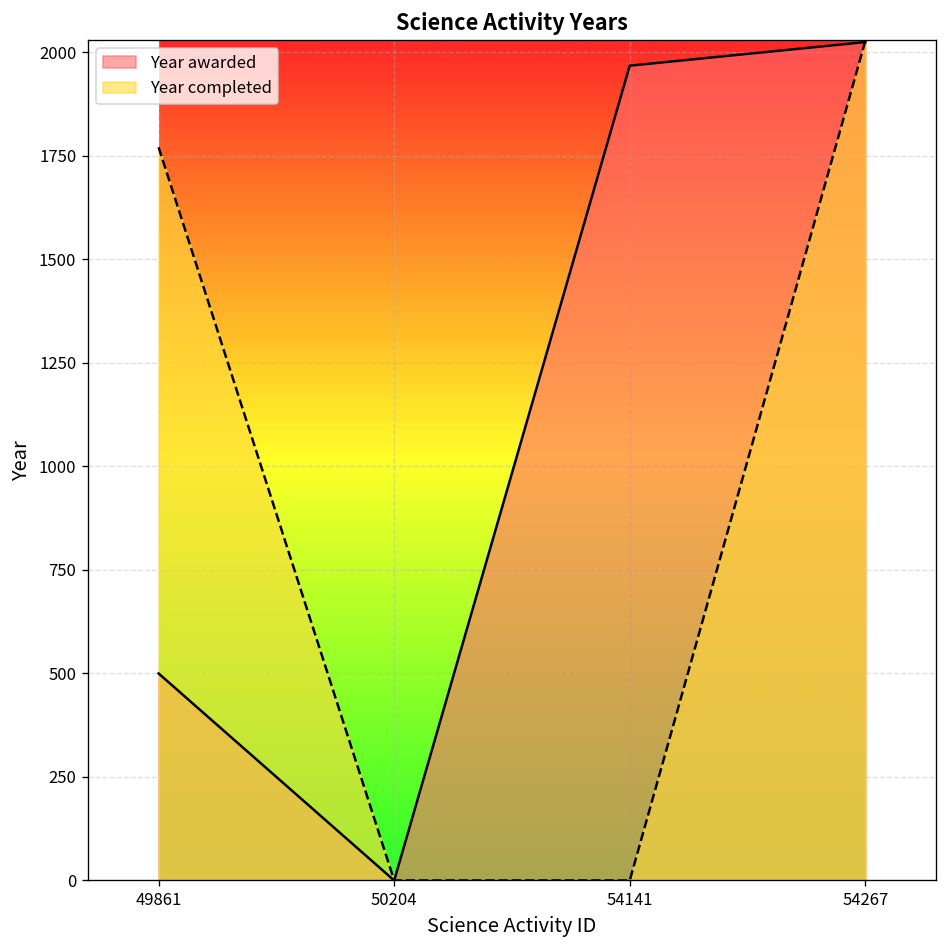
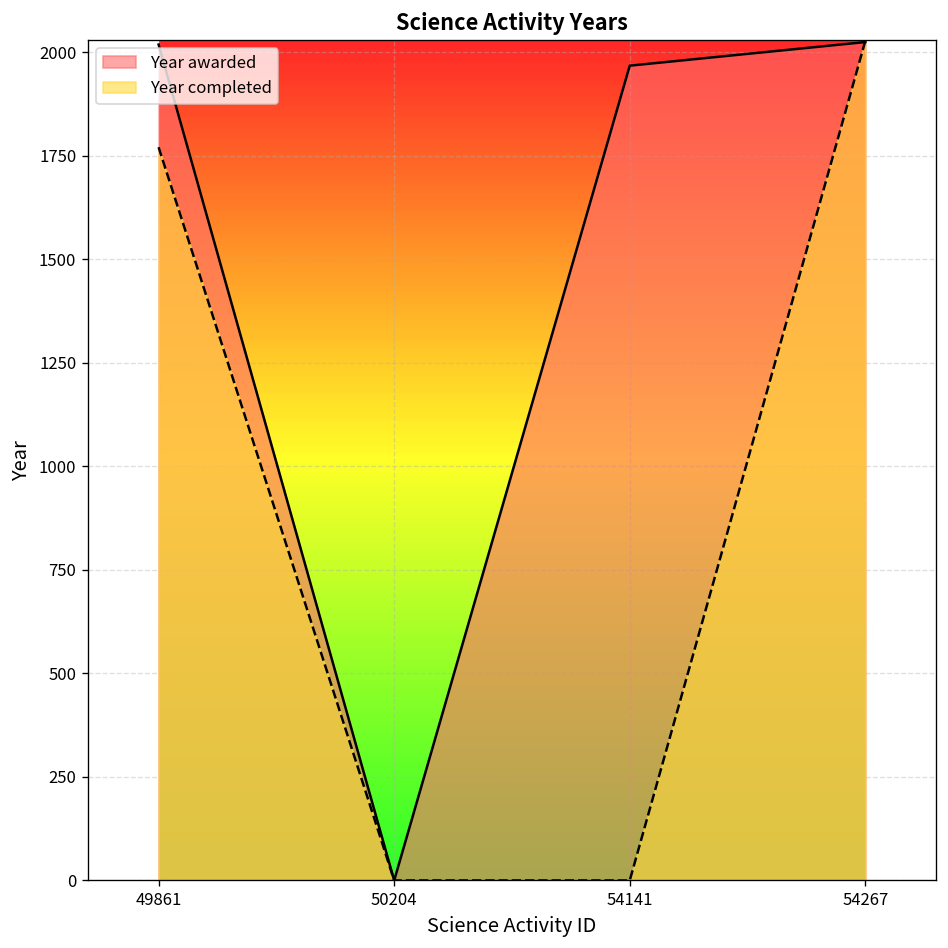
Year awarded, 49861: 500 -> 2020
